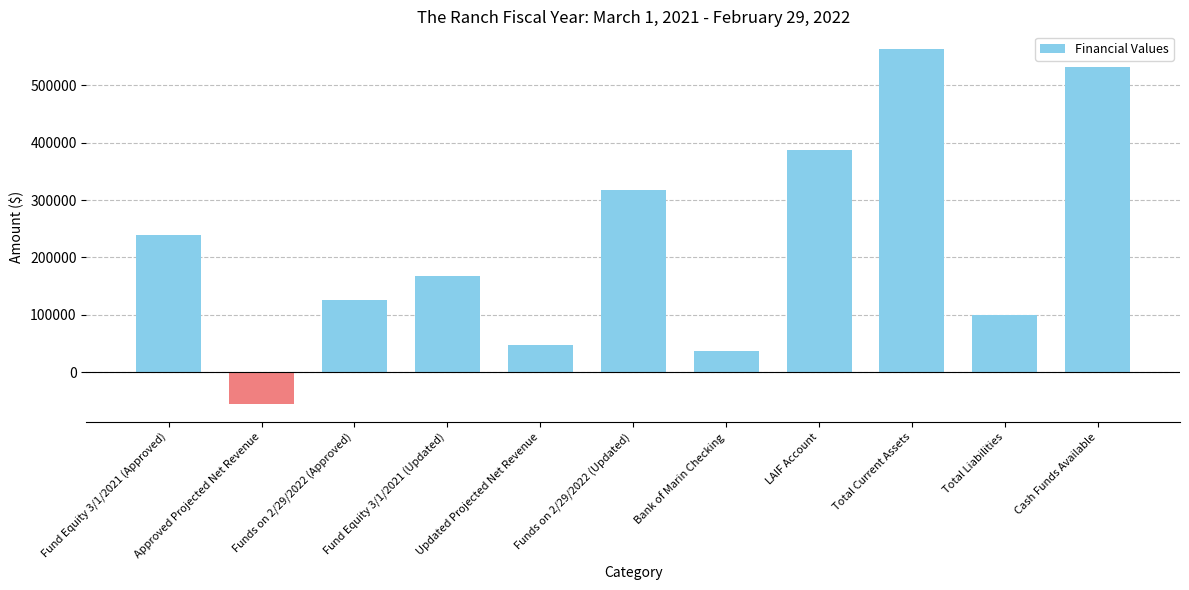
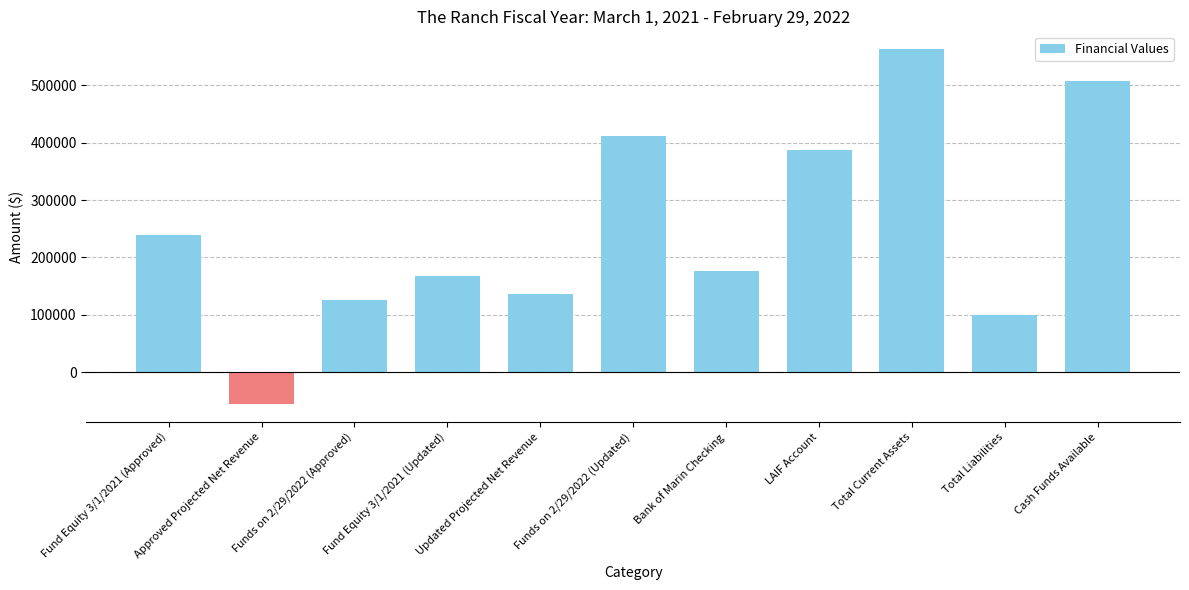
Updated Projected Net Revenue: 50000 -> 140000
Funds on 2/29/2022 (Updated): 320000 -> 410000
Bank of Marin Checking: 40000 -> 180000
Cash Funds Available: 530000 -> 510000
